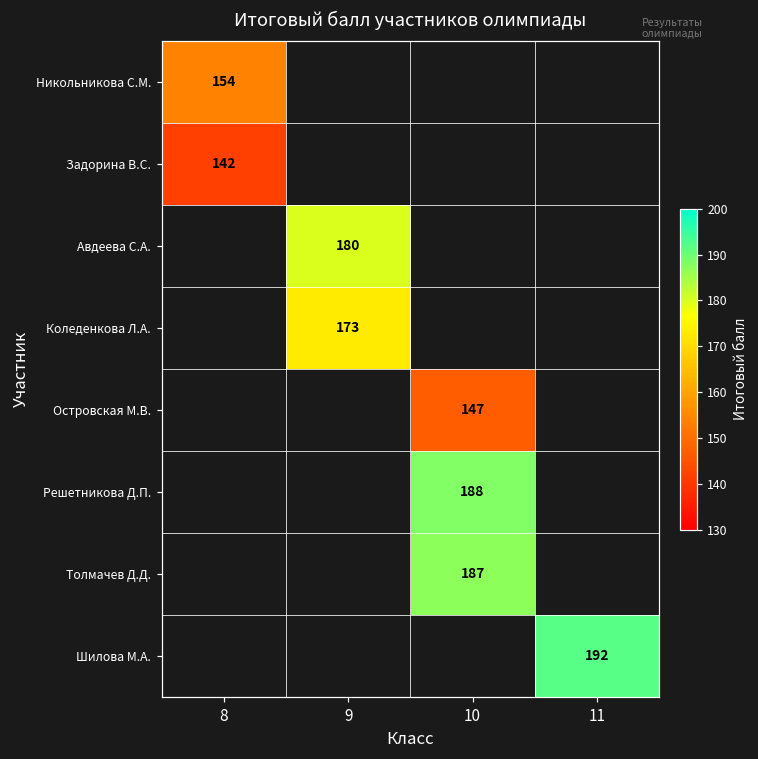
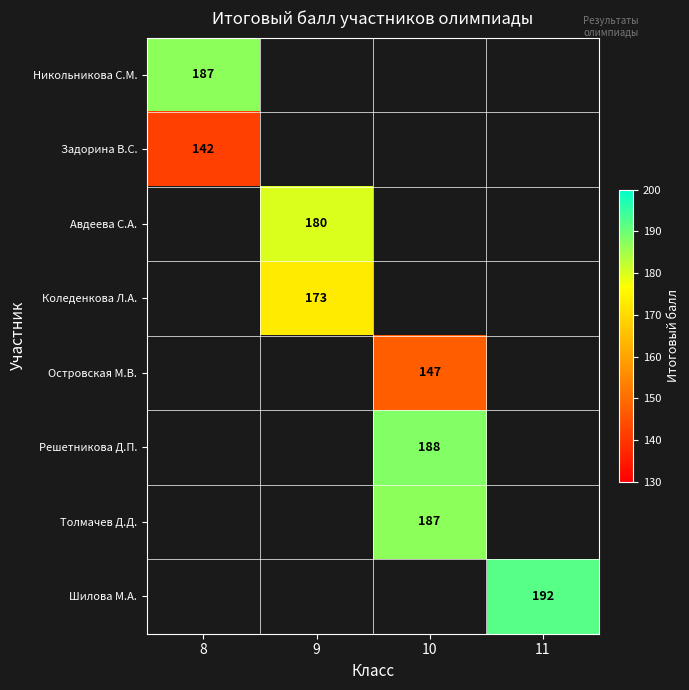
Никольникова С.М., 8: 154 -> 187
